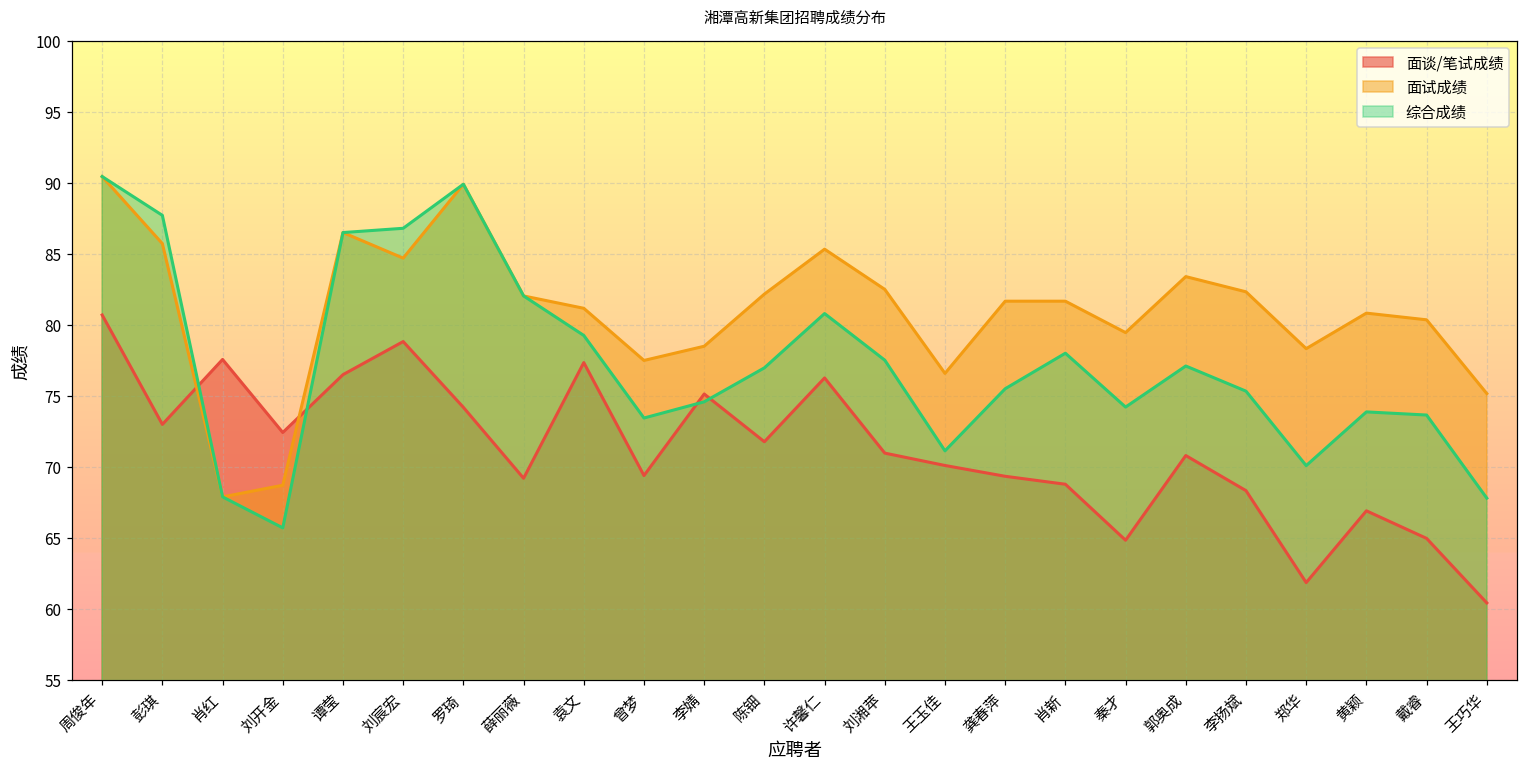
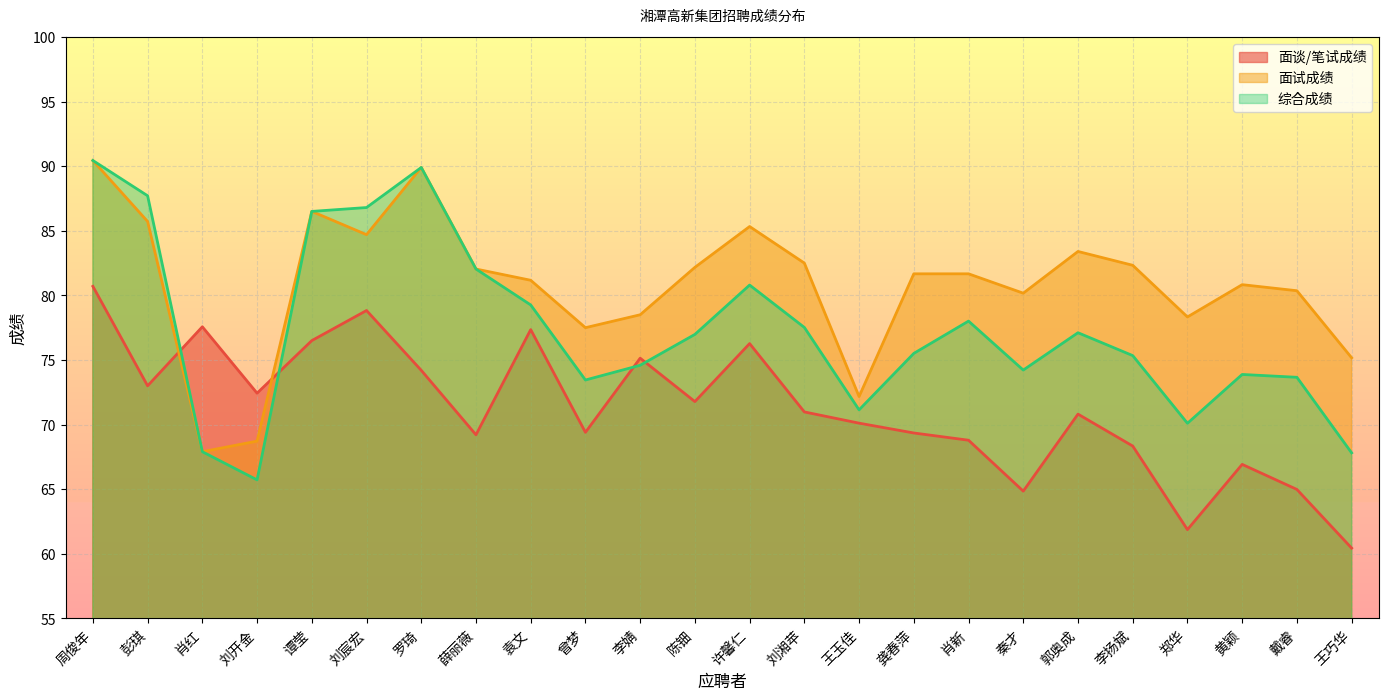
面试成绩, 王玉佳: 76.6 -> 72.2
面试成绩, 秦才: 79.5 -> 80.2
